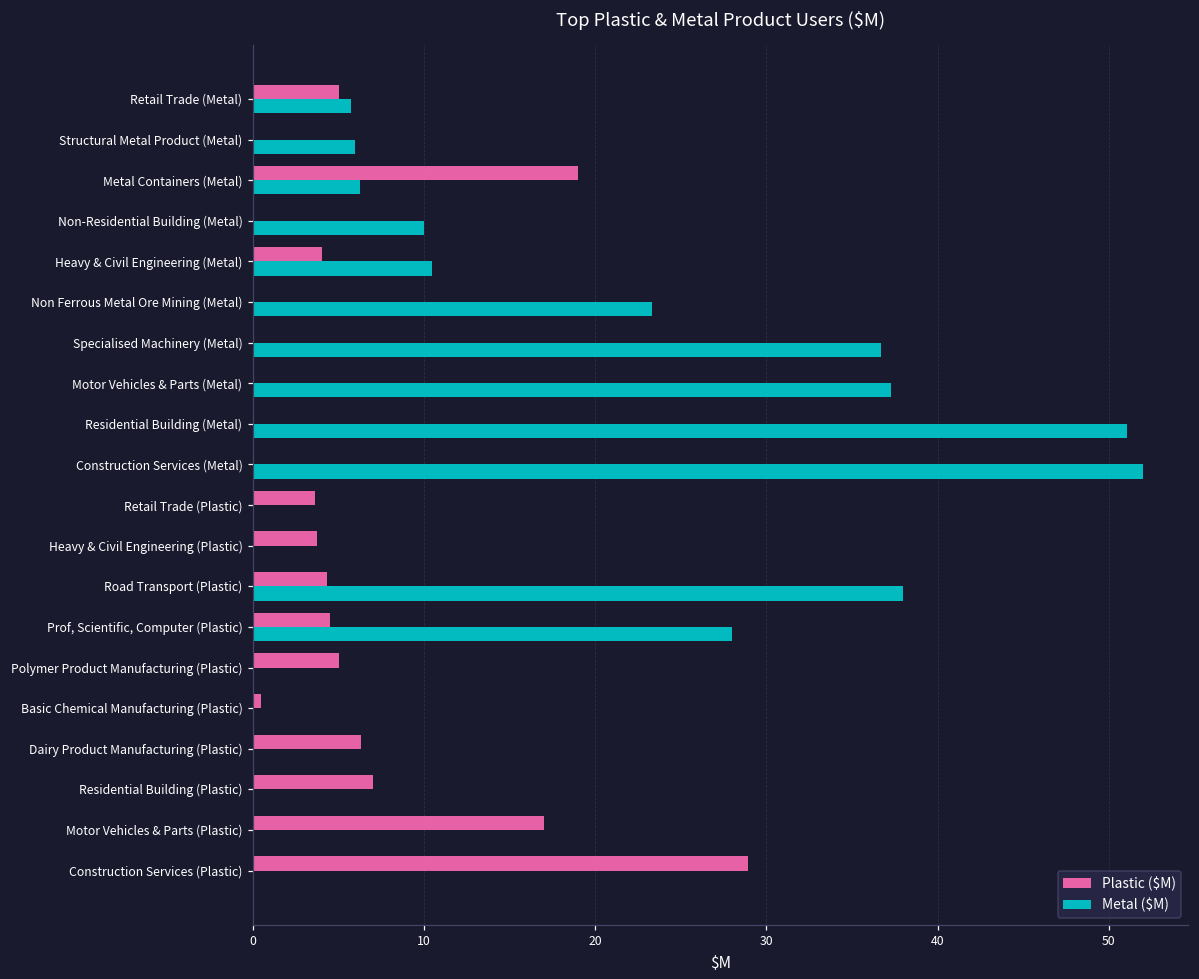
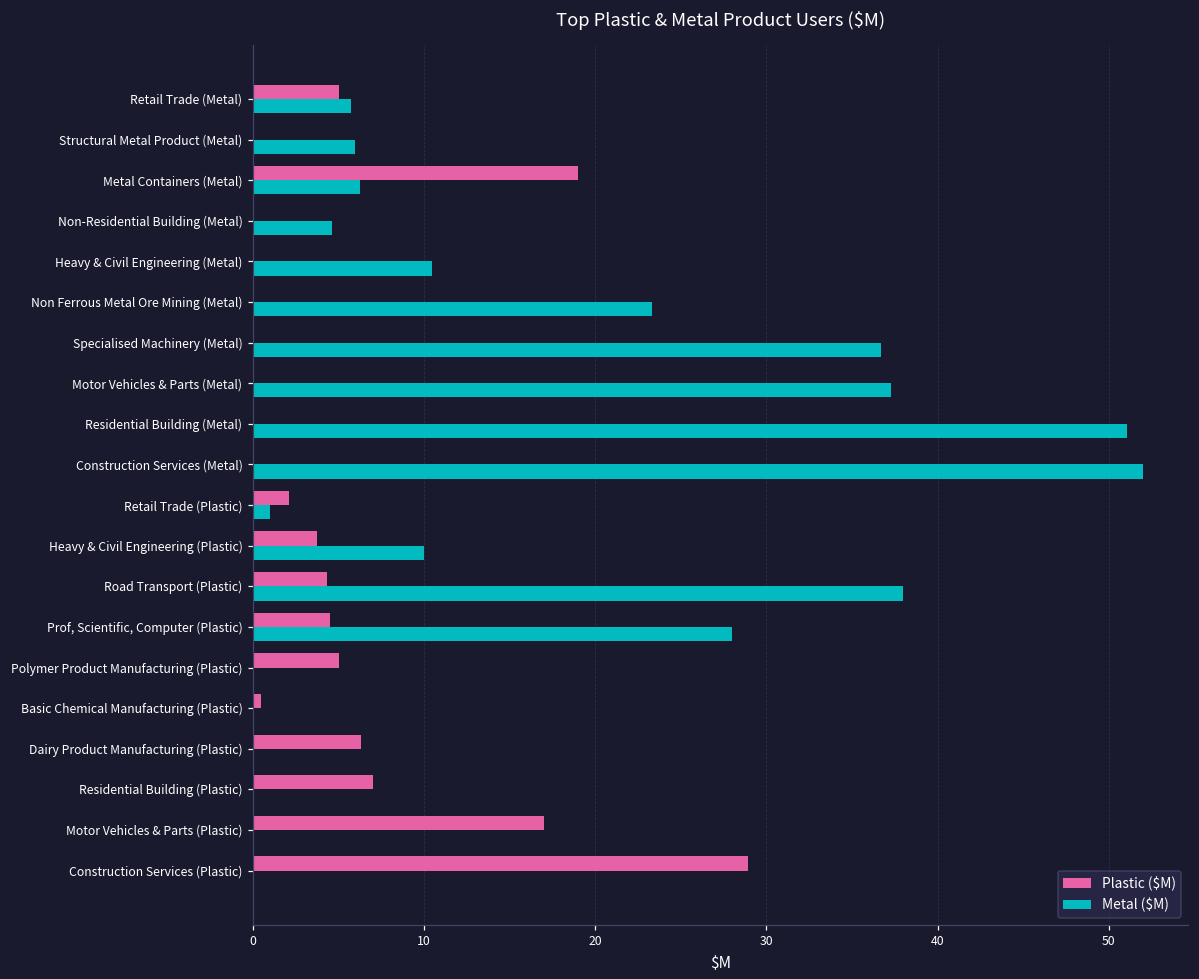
Metal ($M), Non-Residential Building (Metal): 10.0 -> 4.6
Plastic ($M), Heavy & Civil Engineering (Metal): 4 -> 0
Plastic ($M), Retail Trade (Plastic): 3.6 -> 2.1
Metal ($M), Retail Trade (Plastic): 0 -> 1
Metal ($M), Heavy & Civil Engineering (Plastic): 0 -> 10
